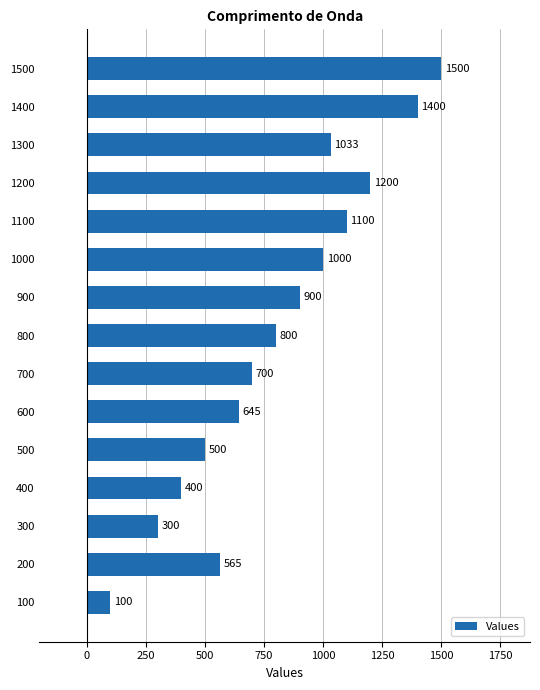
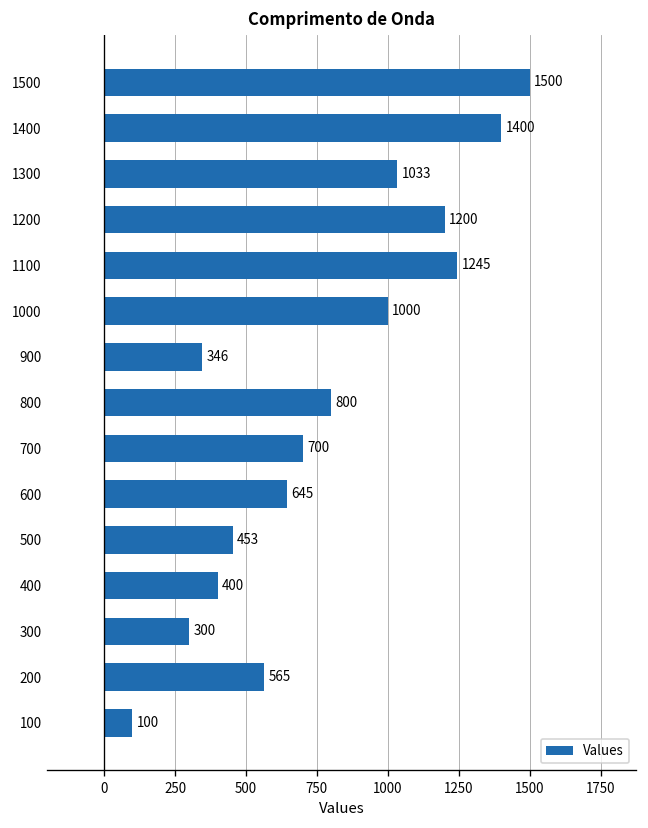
1100: 1100 -> 1245
900: 900 -> 346
500: 500 -> 453
